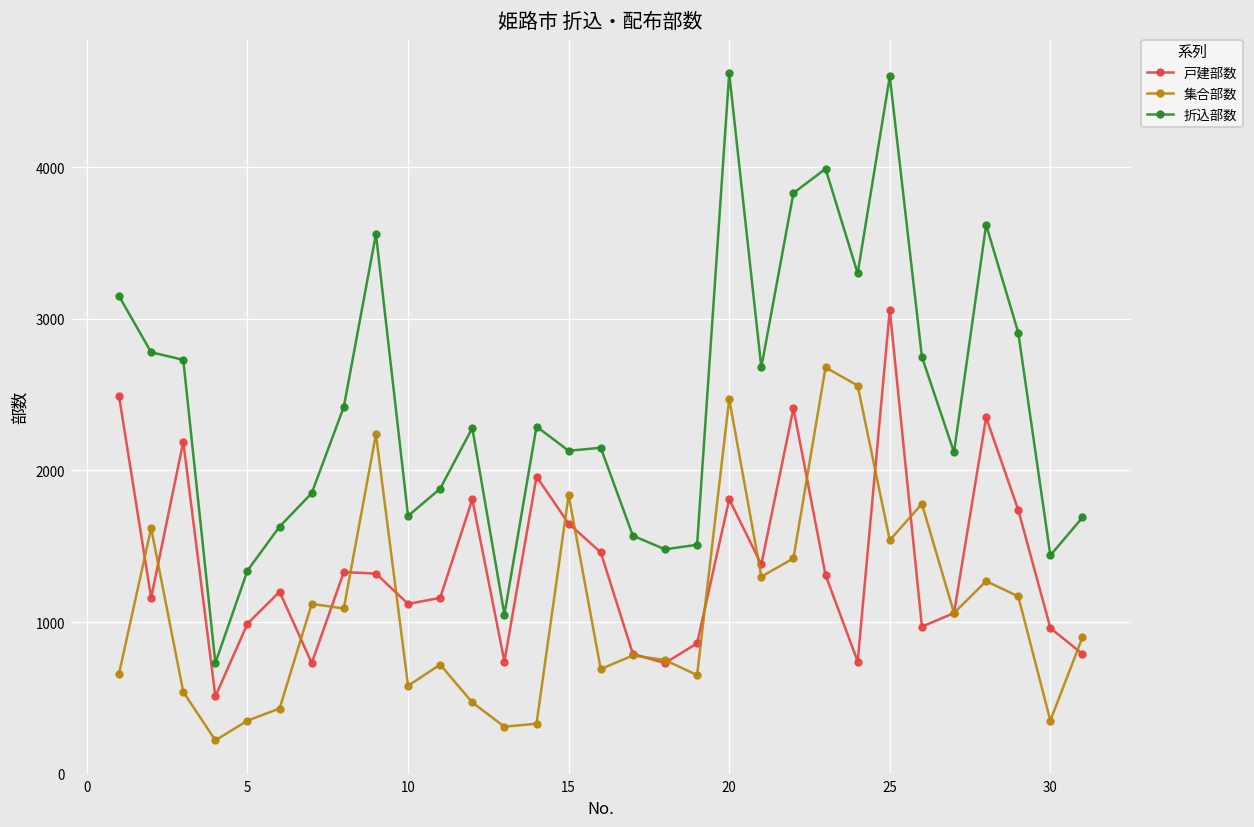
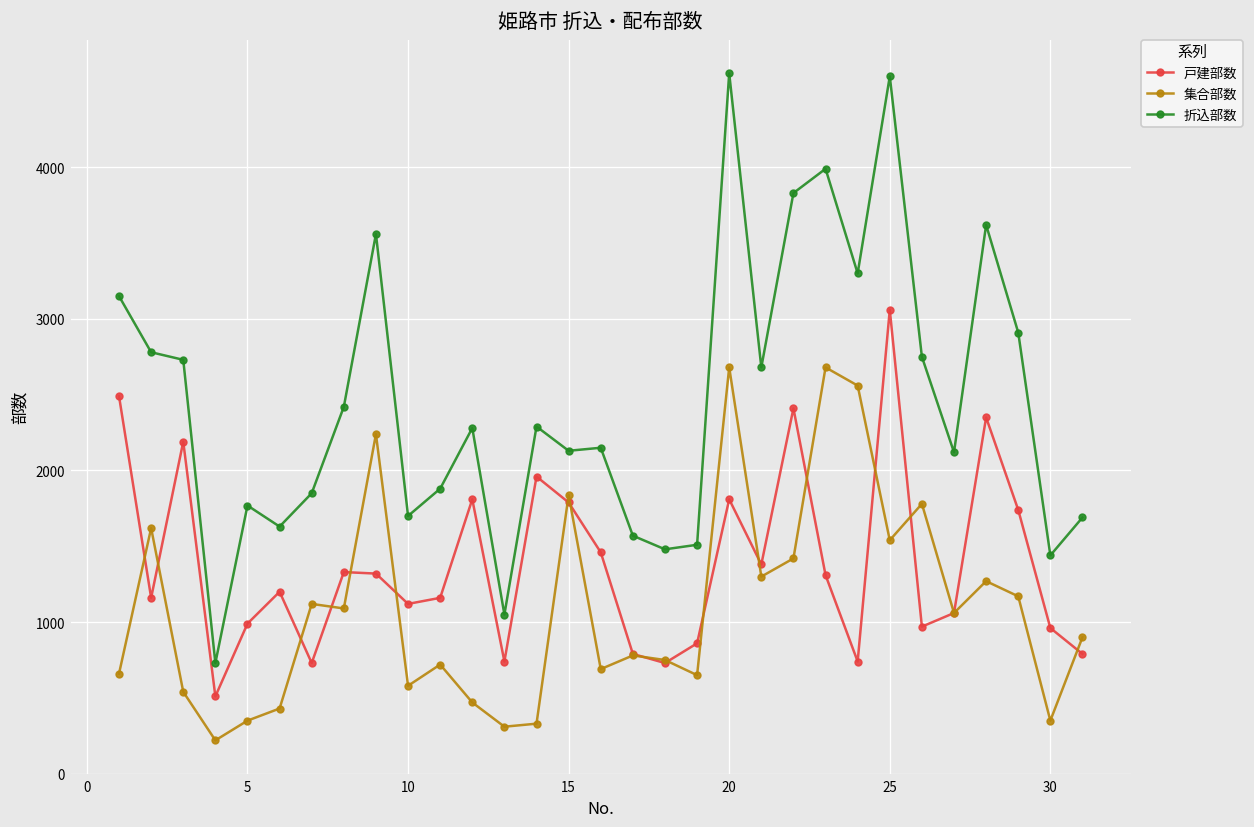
折込部数, 5: 1340 -> 1770
戸建部数, 15: 1650 -> 1790
集合部数, 20: 2470 -> 2680
